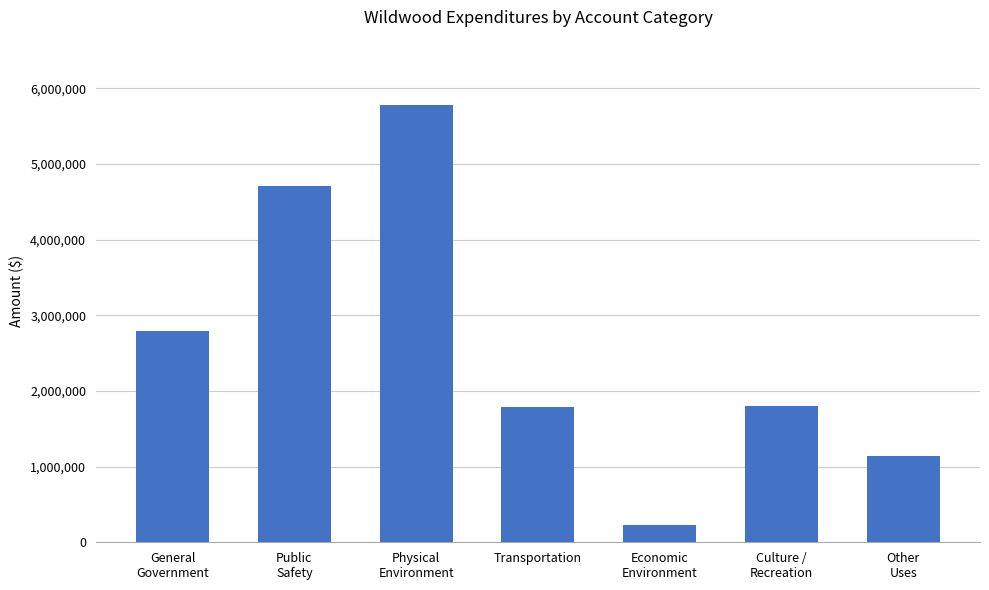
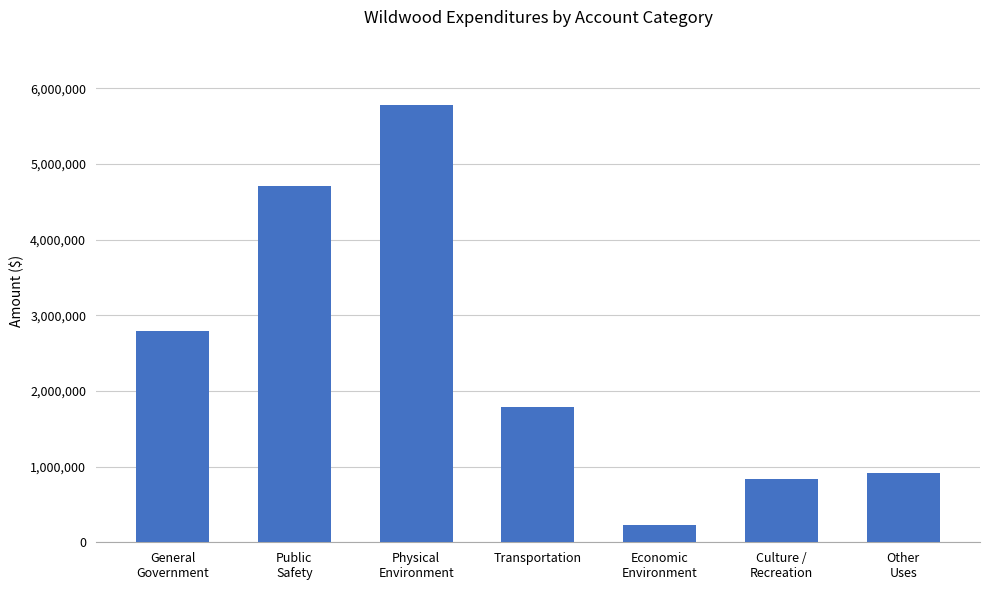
Culture / Recreation: 1,800,000 -> 800,000
Other Uses: 1,100,000 -> 900,000
